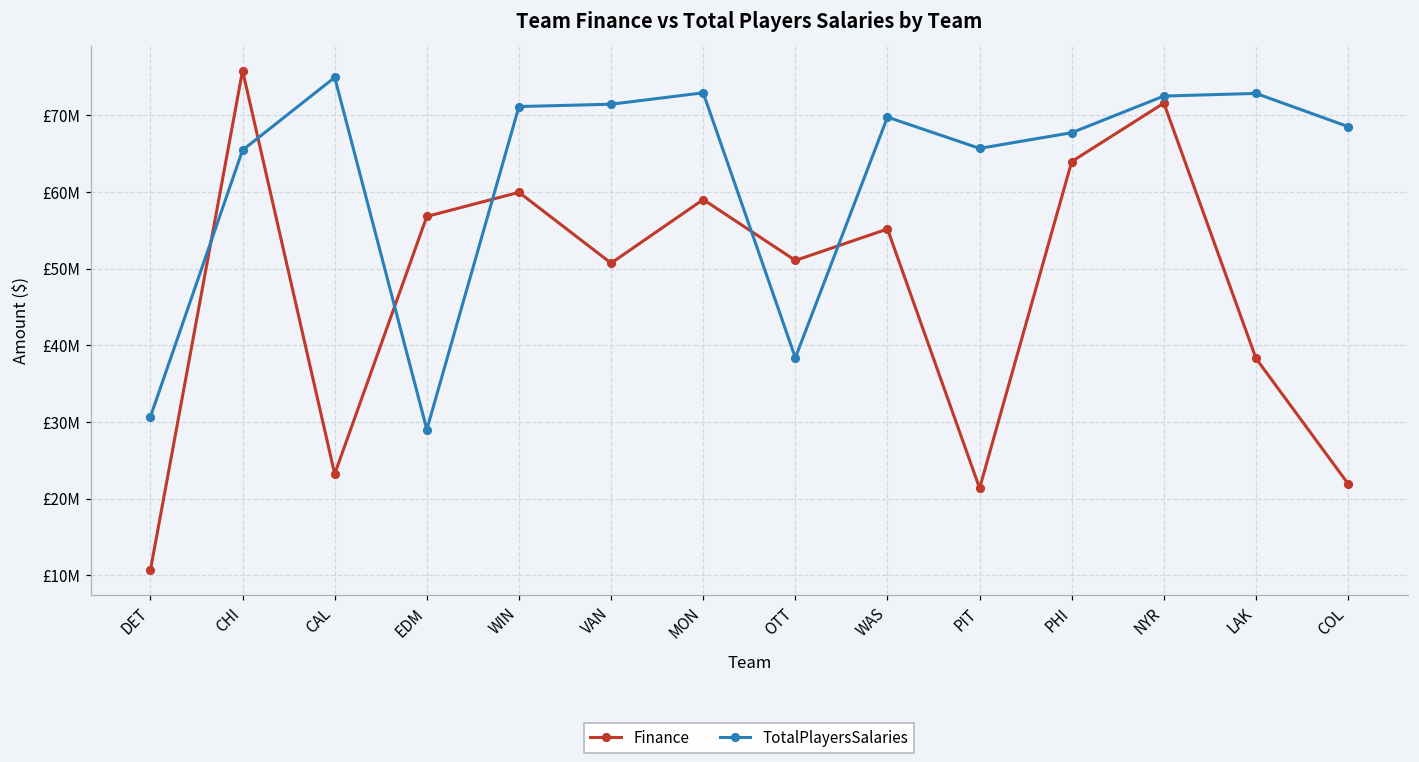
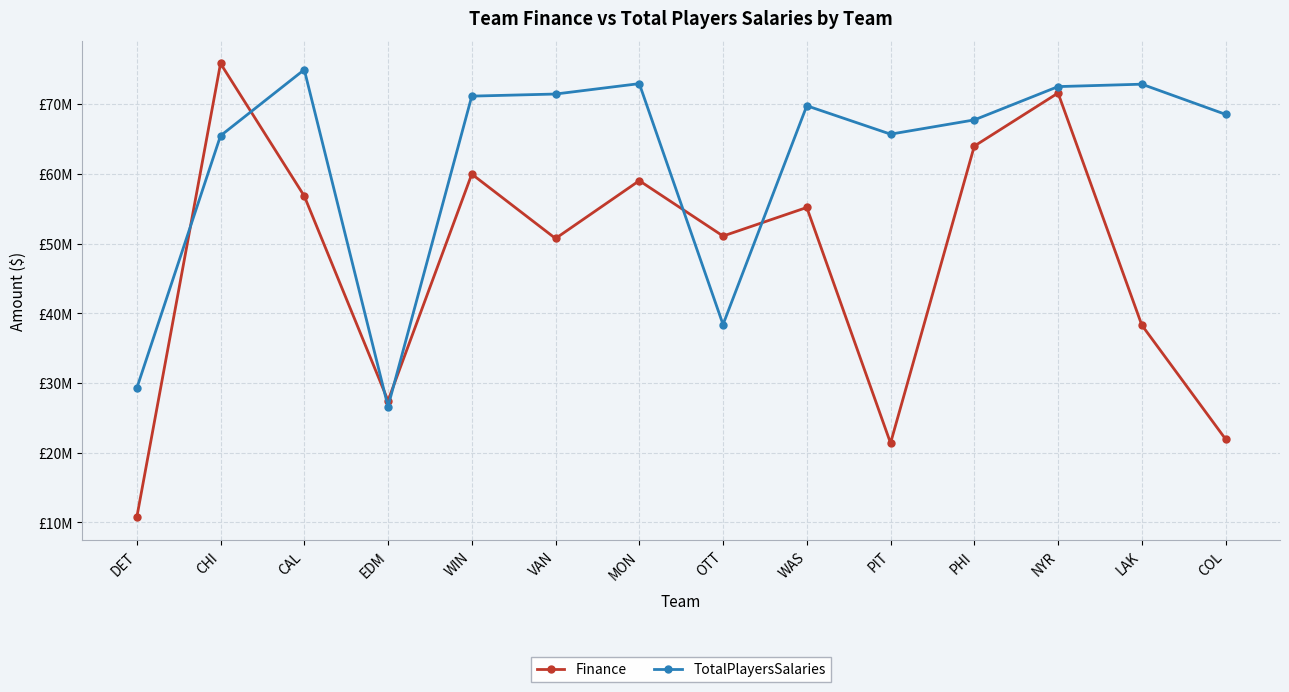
TotalPlayersSalaries, DET: £31000000 -> £29000000
Finance, CAL: £23000000 -> £57000000
Finance, EDM: £57000000 -> £27000000
TotalPlayersSalaries, EDM: £29000000 -> £27000000
